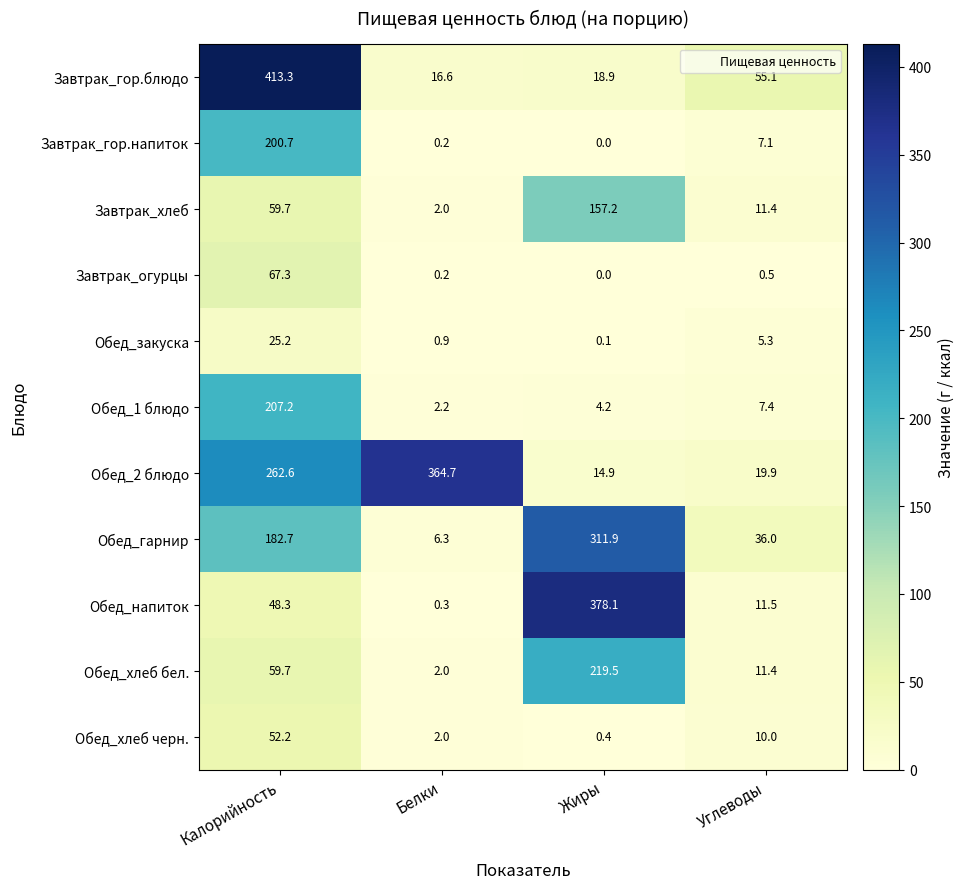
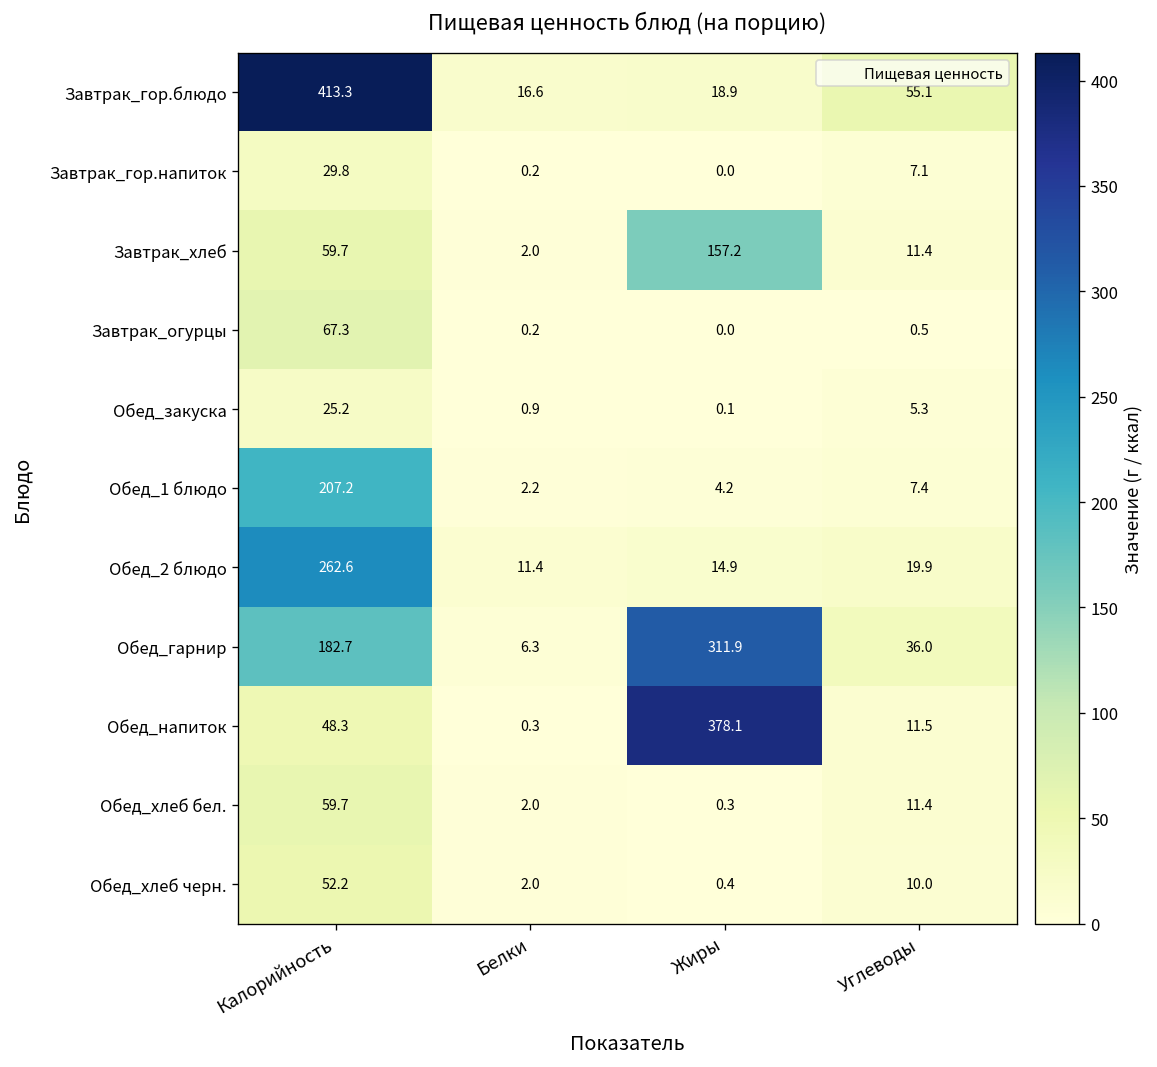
Завтрак_гор.напиток, Калорийность: 200.7 -> 29.8
Обед_2 блюдо, Белки: 364.7 -> 11.4
Обед_хлеб бел., Жиры: 219.5 -> 0.3
